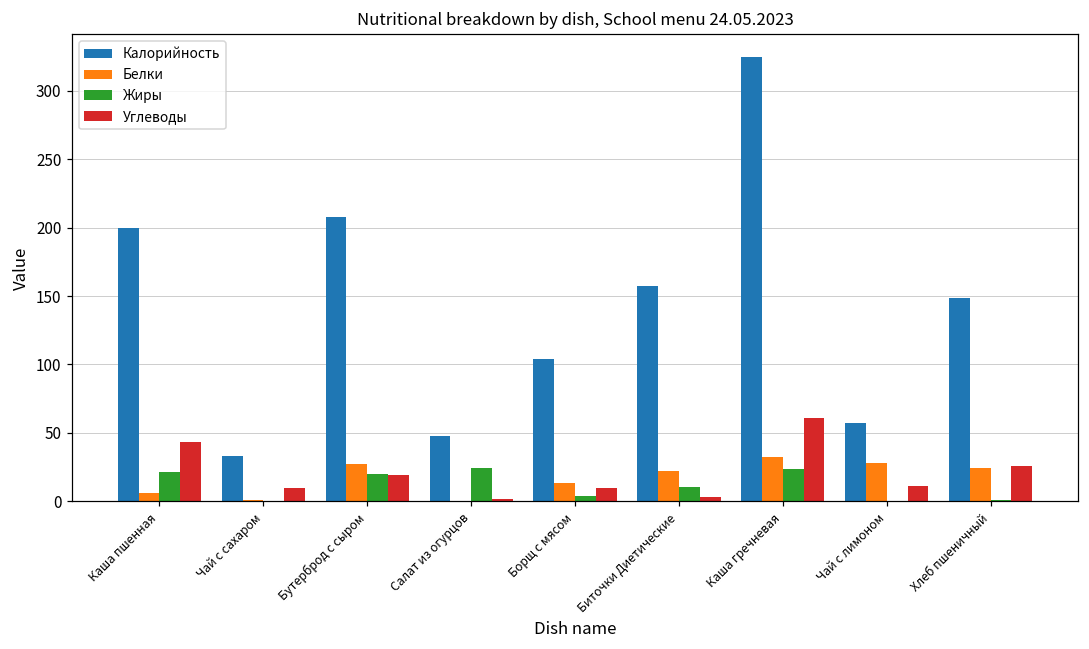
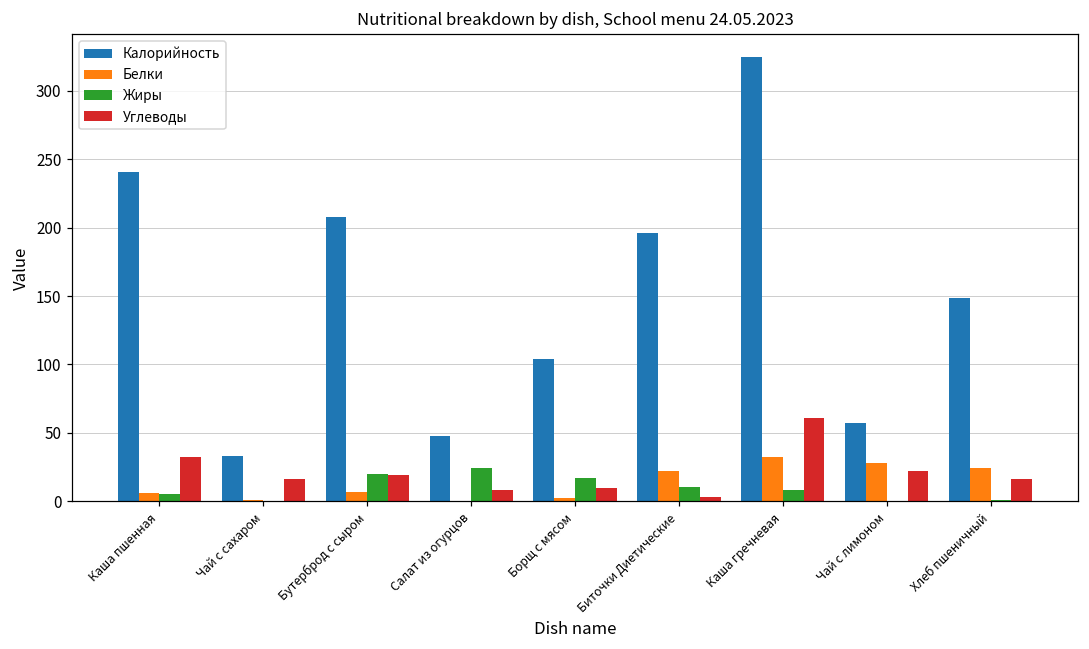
Калорийность, Каша пшенная: 200 -> 241
Жиры, Каша пшенная: 21 -> 5
Углеводы, Каша пшенная: 43 -> 33
Углеводы, Чай с сахаром: 9 -> 16
Белки, Бутерброд с сыром: 27 -> 7
Углеводы, Салат из огурцов: 2 -> 9
Белки, Борщ с мясом: 13 -> 2
Жиры, Борщ с мясом: 4 -> 17
Калорийность, Биточки Диетические: 157 -> 196
Жиры, Каша гречневая: 24 -> 8
Углеводы, Чай с лимоном: 11 -> 22
Углеводы, Хлеб пшеничный: 26 -> 16
